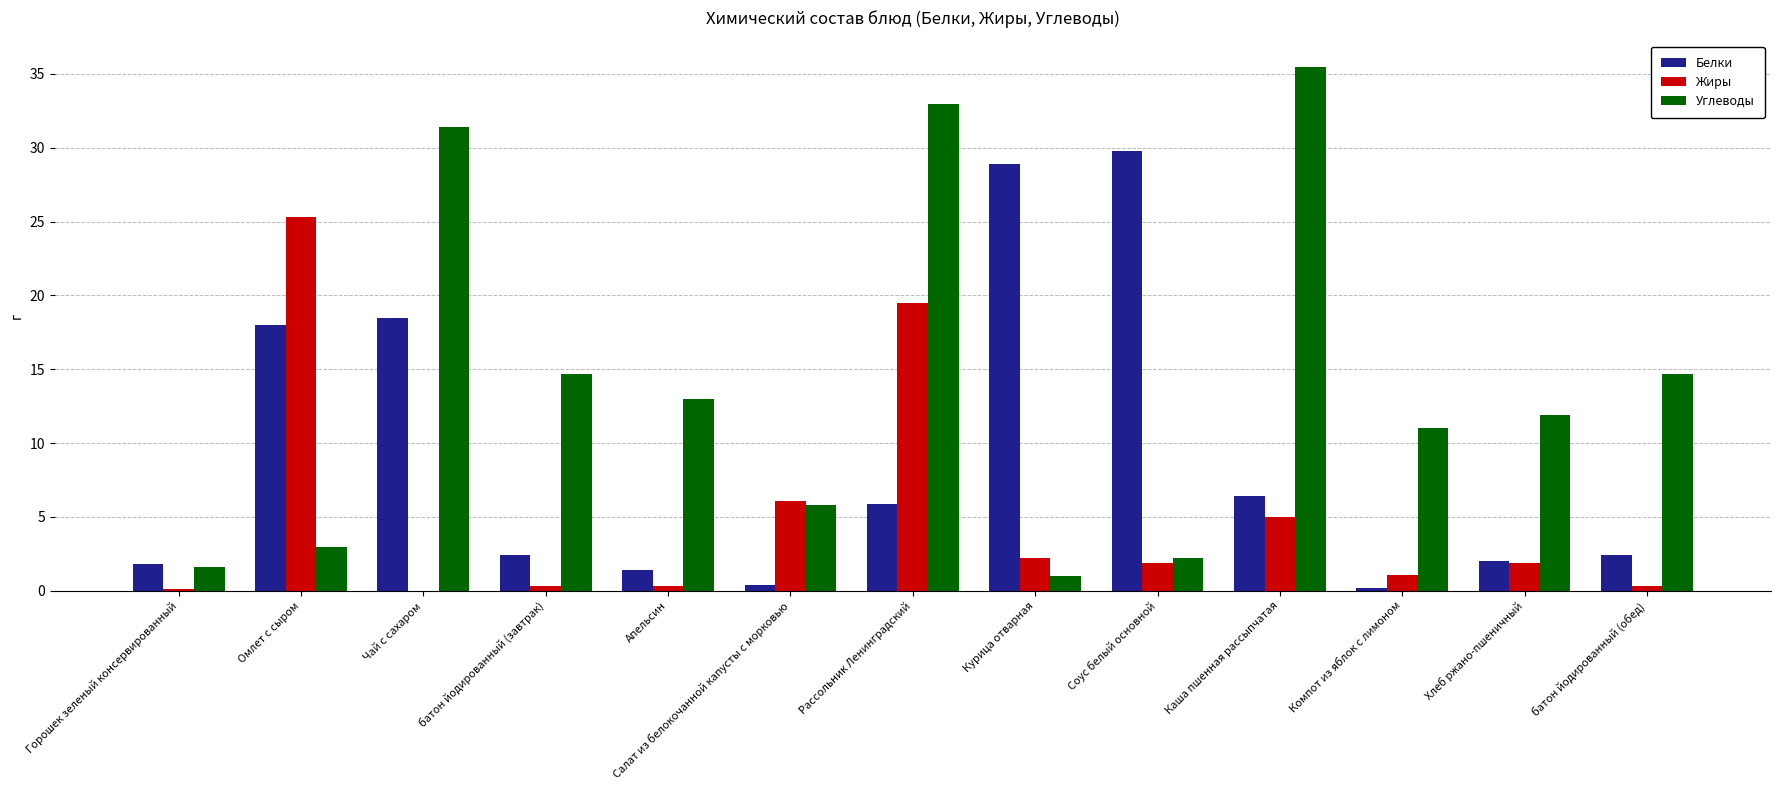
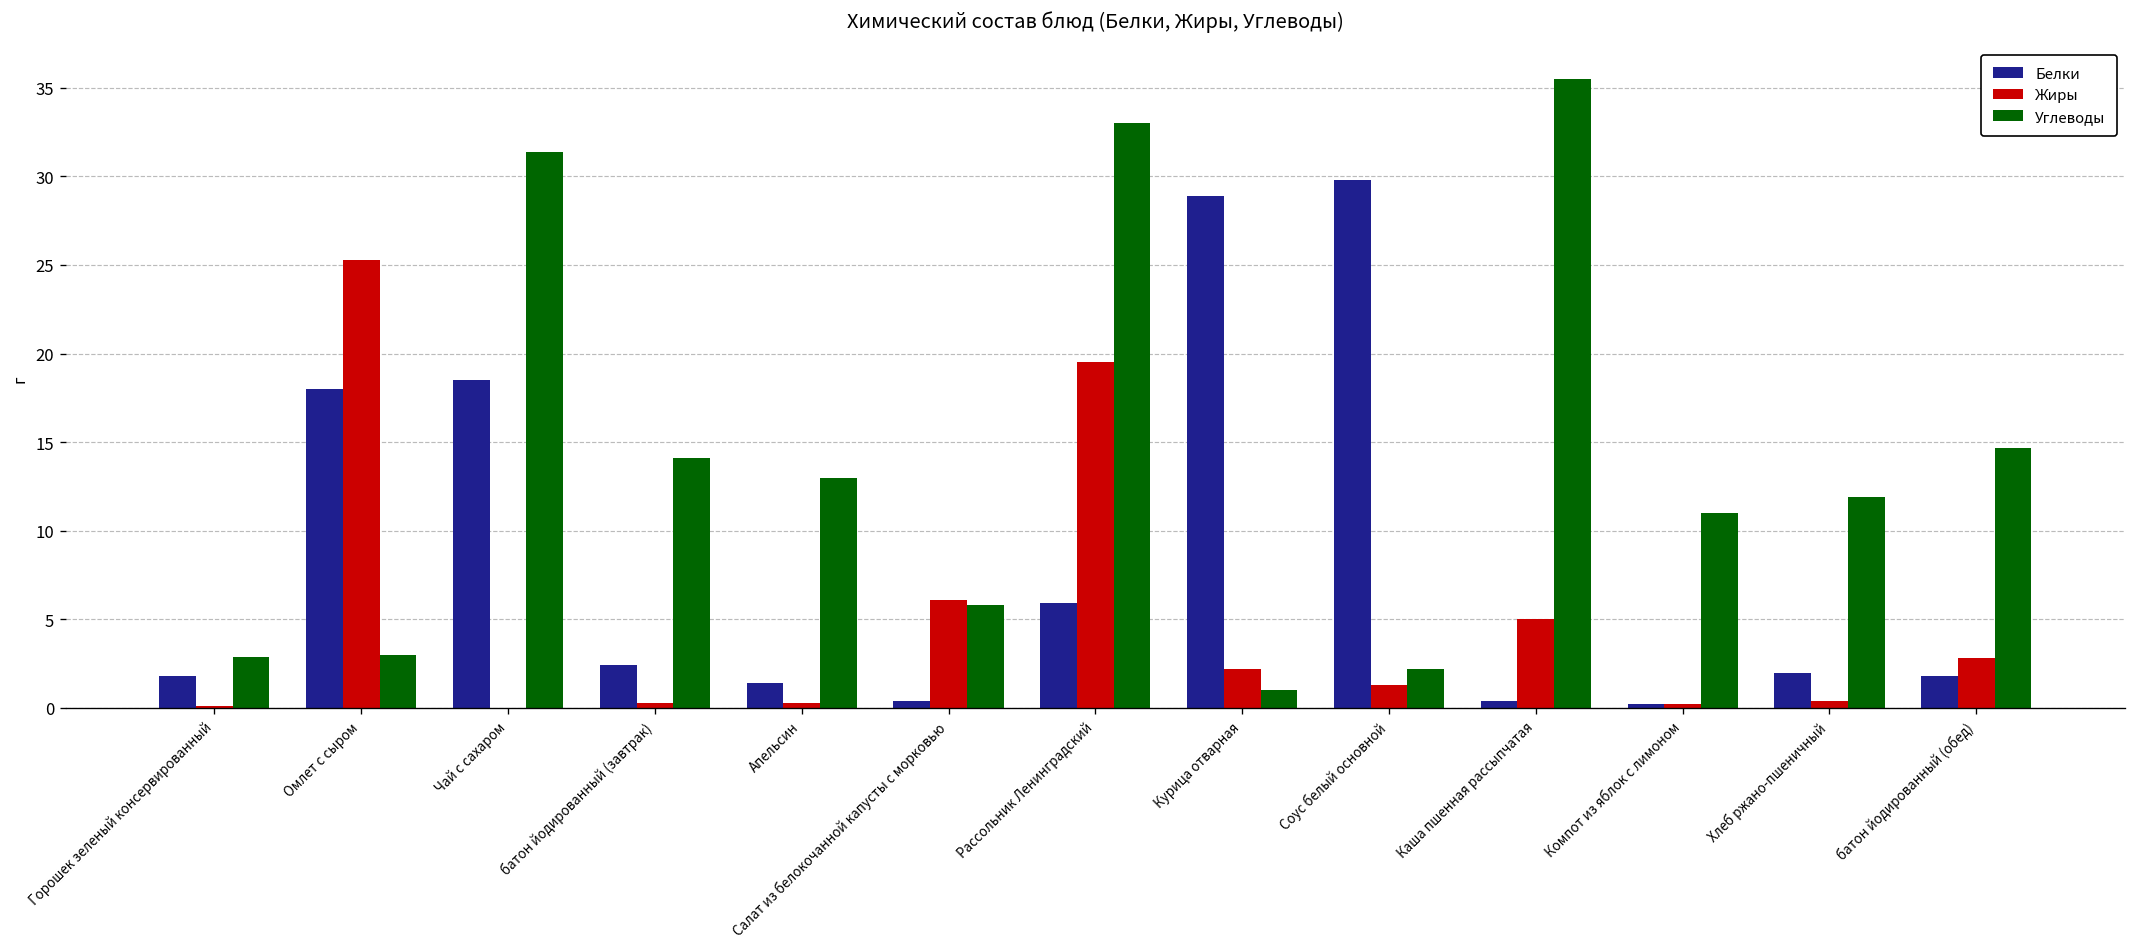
Углеводы, Горошек зеленый консервированный: 1.6 -> 2.9
Углеводы, батон йодированный (завтрак): 14.7 -> 14.1
Жиры, Соус белый основной: 1.9 -> 1.3
Белки, Каша пшенная рассыпчатая: 6.4 -> 0.4
Жиры, Компот из яблок с лимоном: 1.1 -> 0.2
Жиры, Хлеб ржано-пшеничный: 1.9 -> 0.4
Белки, батон йодированный (обед): 2.4 -> 1.8
Жиры, батон йодированный (обед): 0.3 -> 2.8
